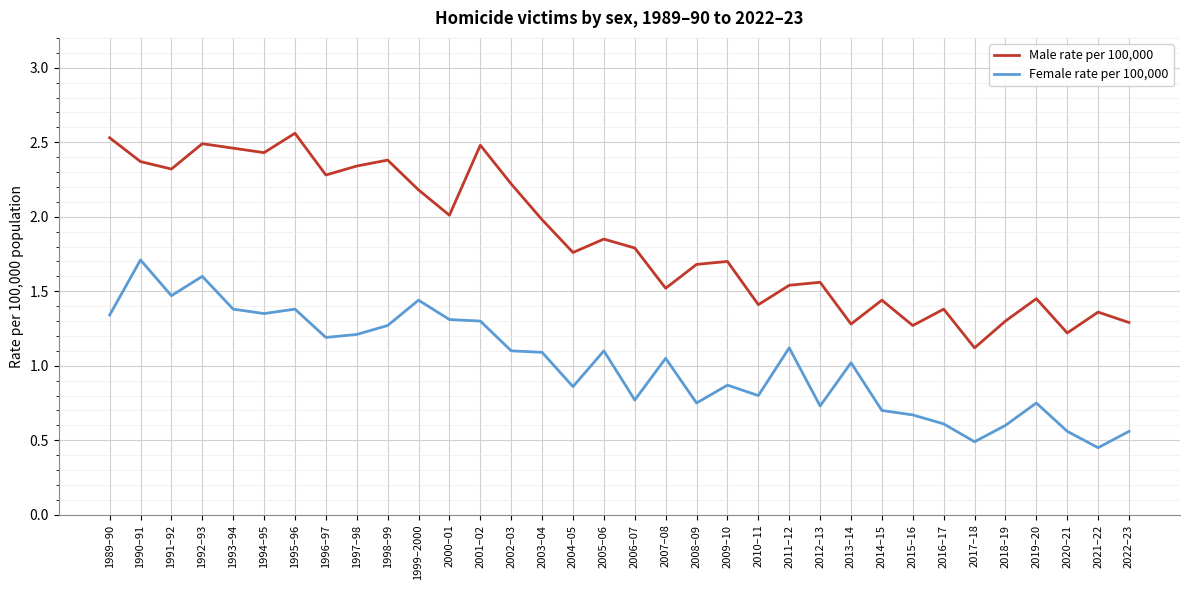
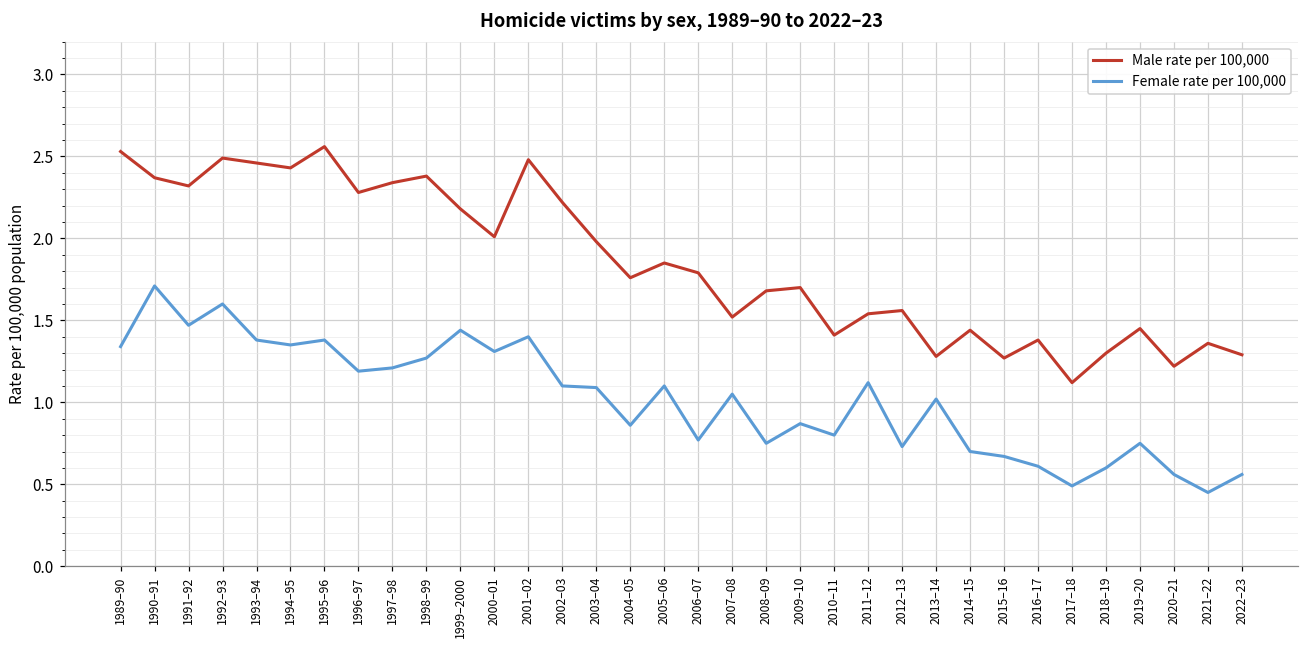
Female rate per 100,000, 2001–02: 1.3 -> 1.4
